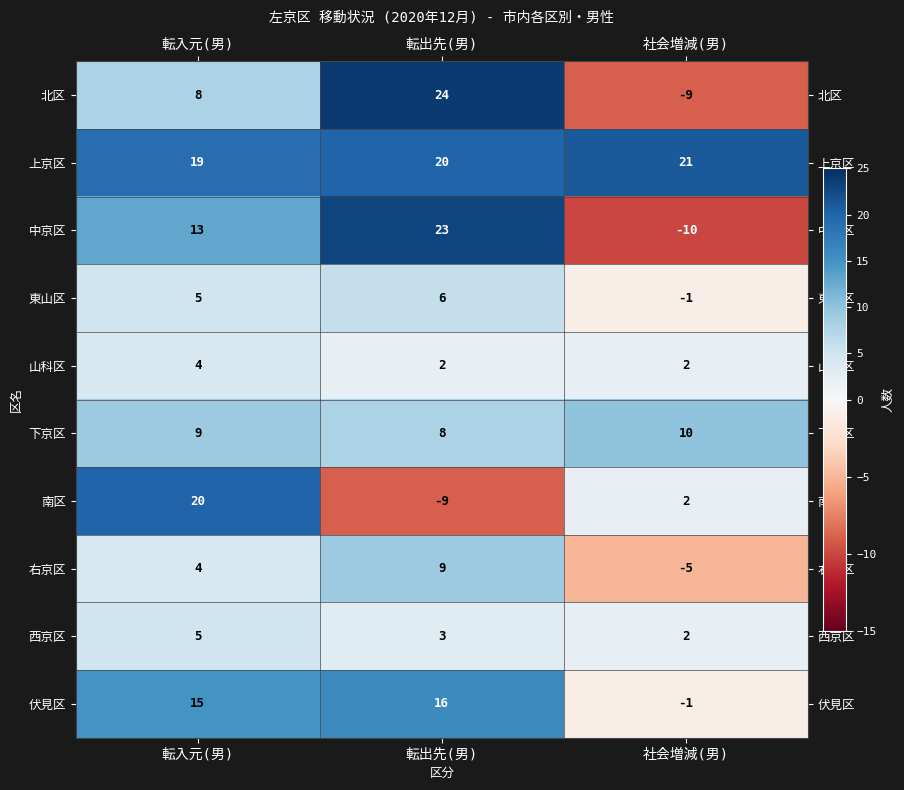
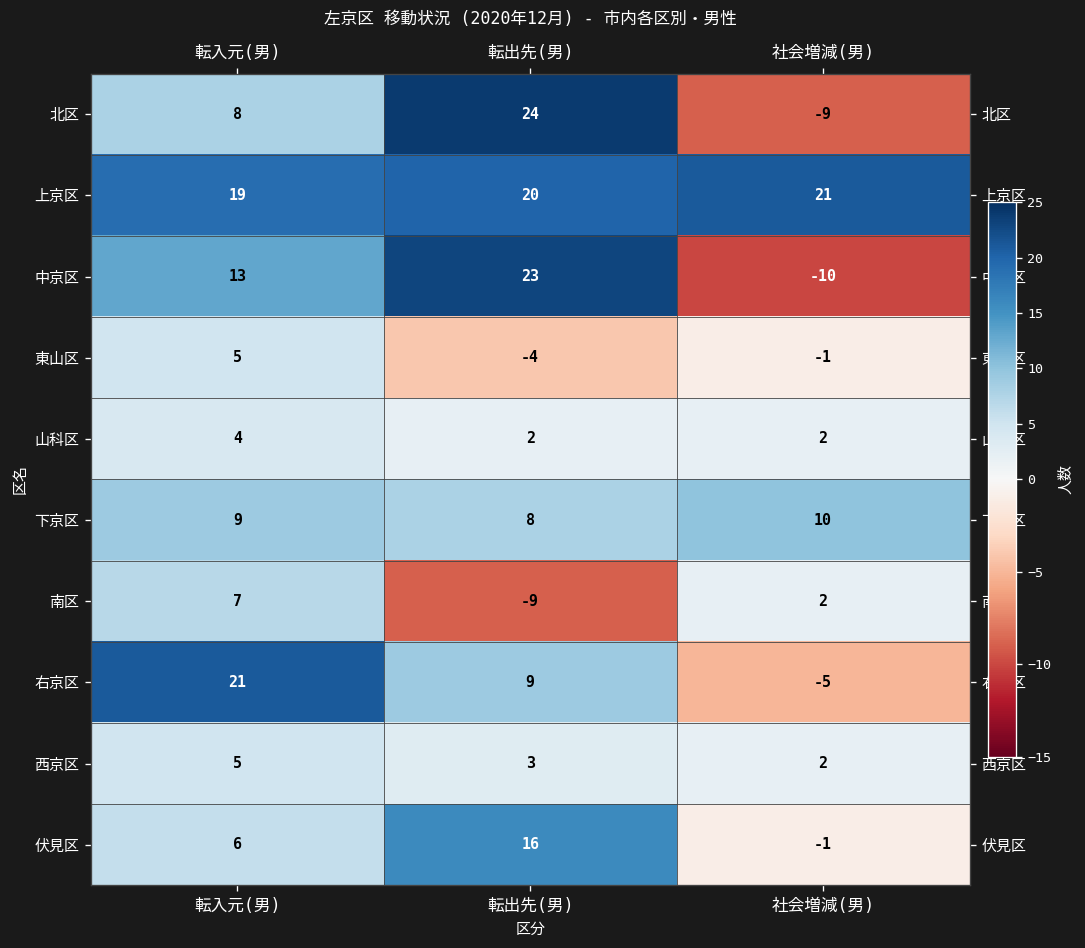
東山区, 転出先(男): 6 -> -4
南区, 転入元(男): 20 -> 7
右京区, 転入元(男): 4 -> 21
伏見区, 転入元(男): 15 -> 6
